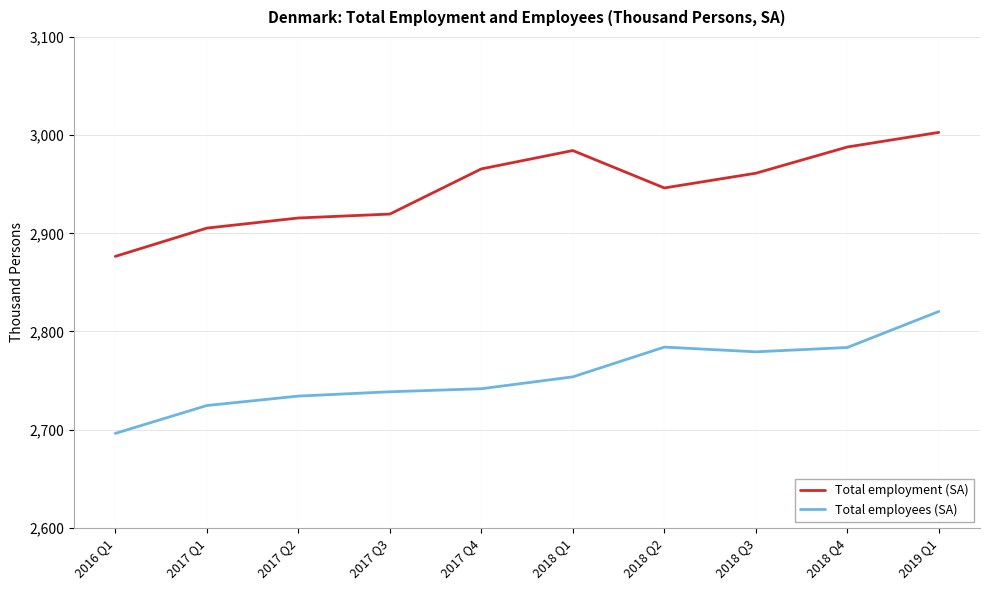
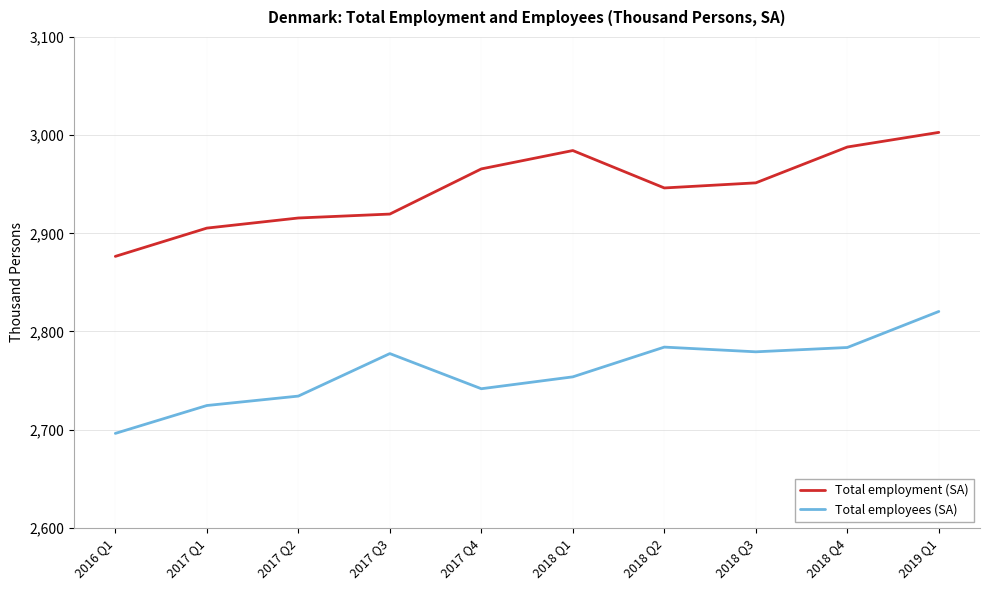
Total employees (SA), 2017 Q3: 2,740 -> 2,780
Total employment (SA), 2018 Q3: 2,960 -> 2,950
